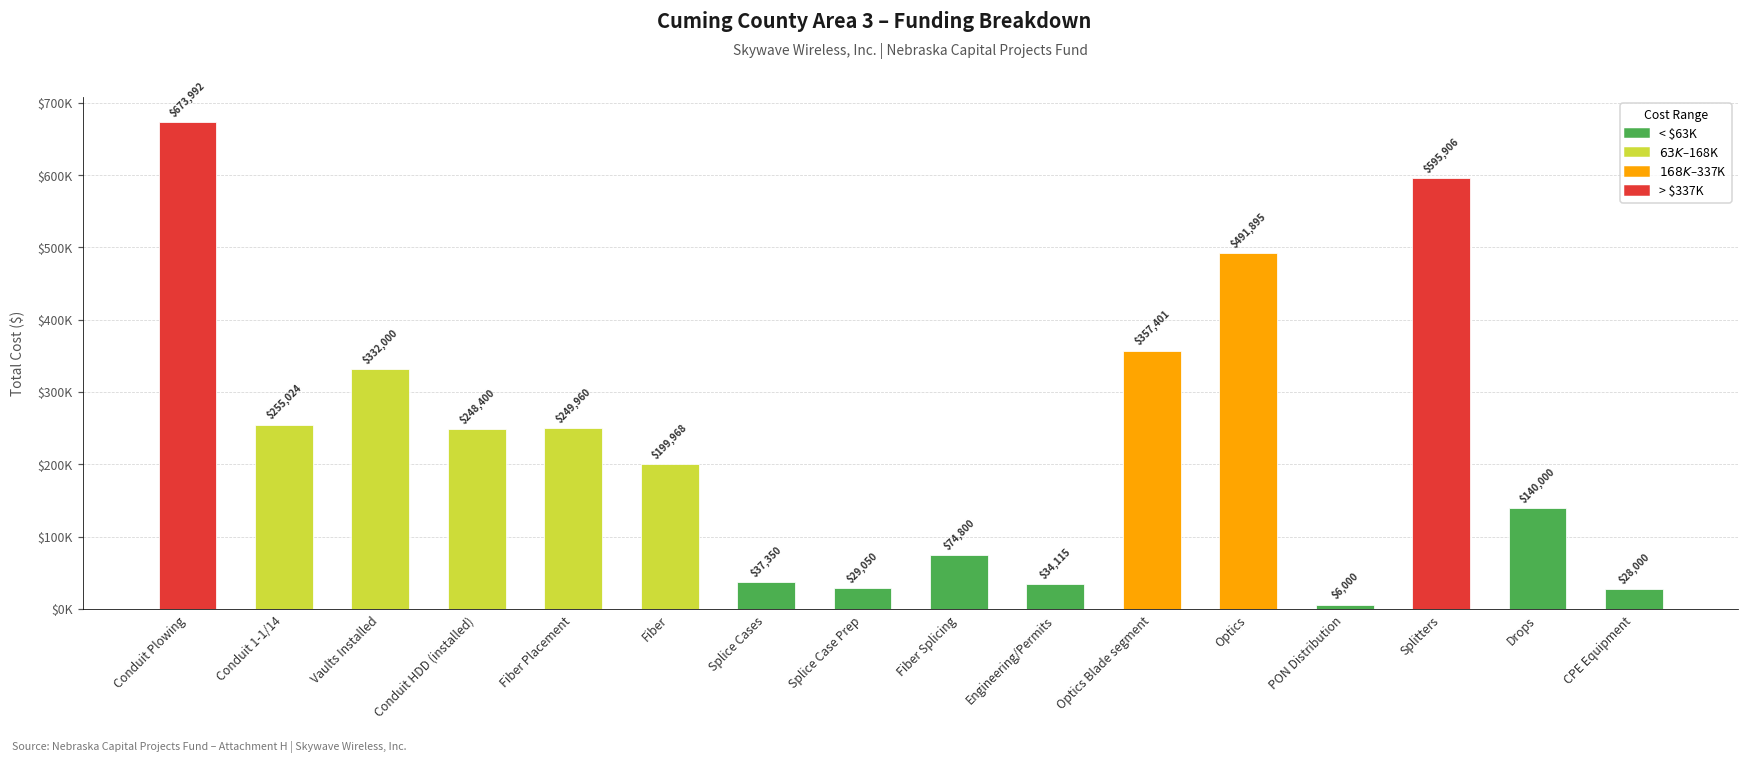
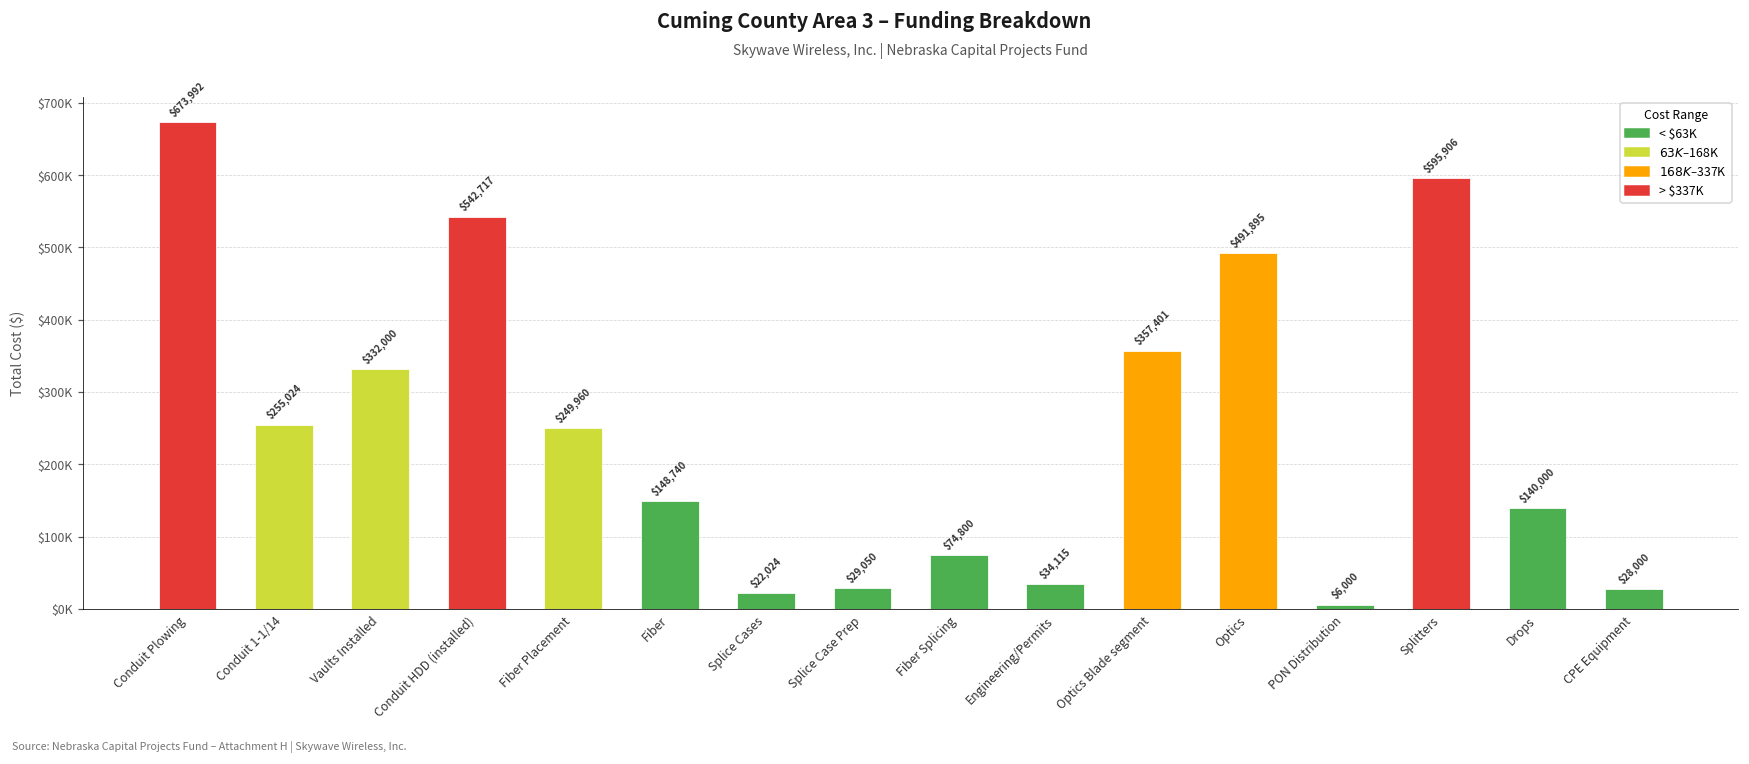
Conduit HDD (installed): $248,400 -> $542,717
Fiber: $199,968 -> $148,740
Splice Cases: $37,350 -> $22,024
